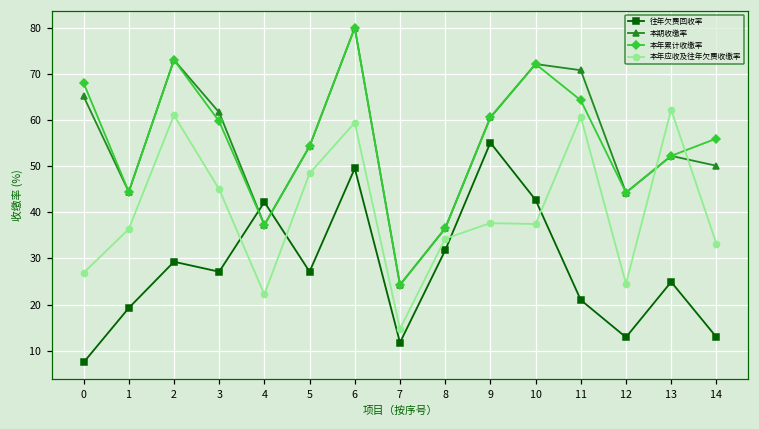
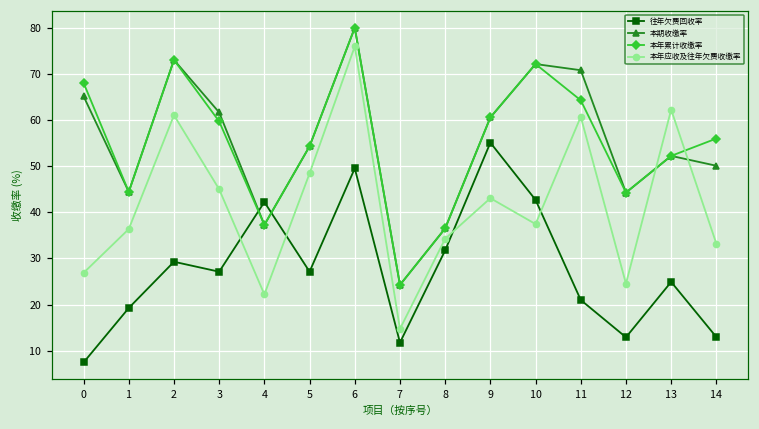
本年应收及往年欠费收缴率, 6: 59 -> 76
本年应收及往年欠费收缴率, 9: 38 -> 43
